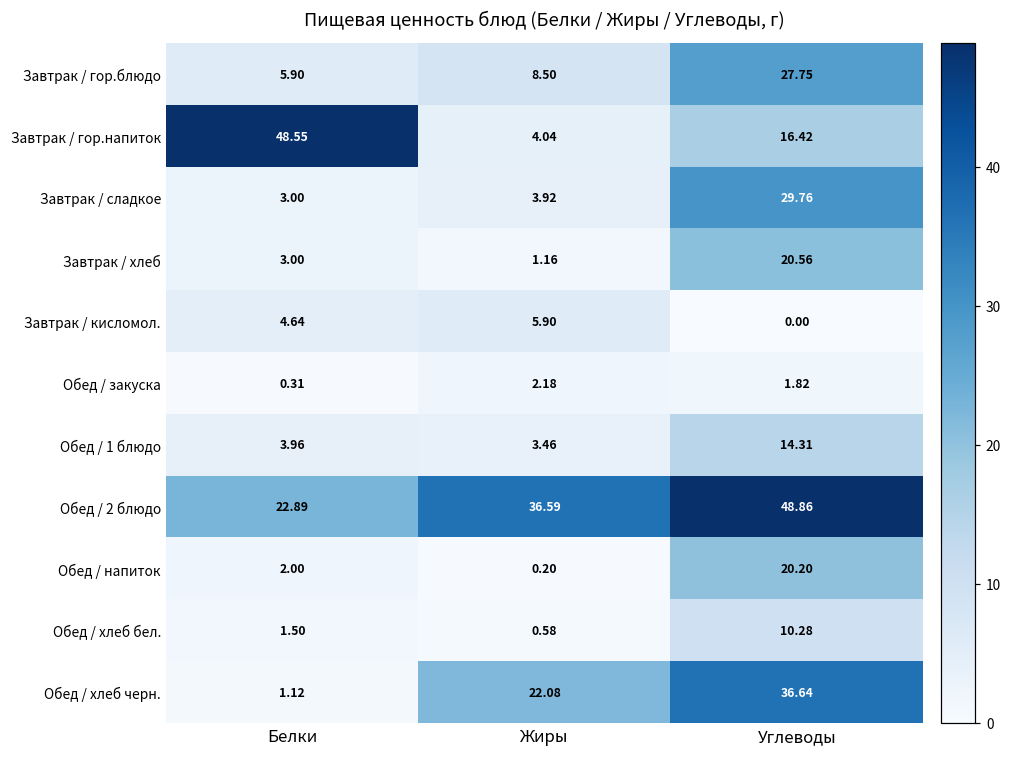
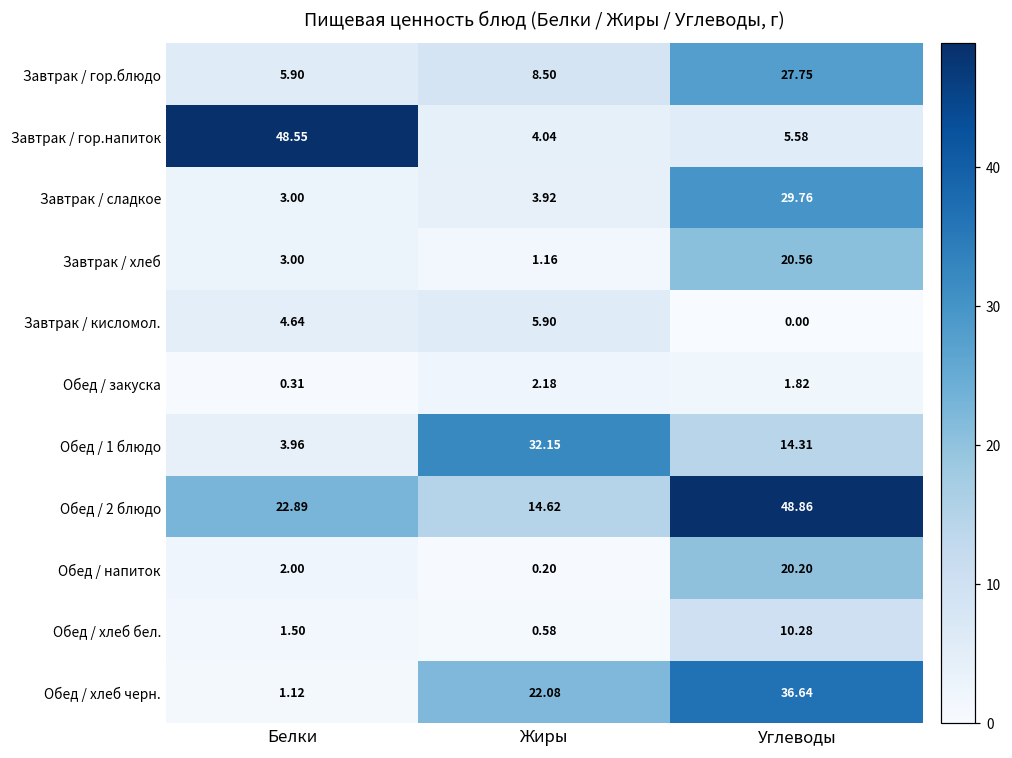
Завтрак / гор.напиток, Углеводы: 16.42 -> 5.58
Обед / 1 блюдо, Жиры: 3.46 -> 32.15
Обед / 2 блюдо, Жиры: 36.59 -> 14.62
